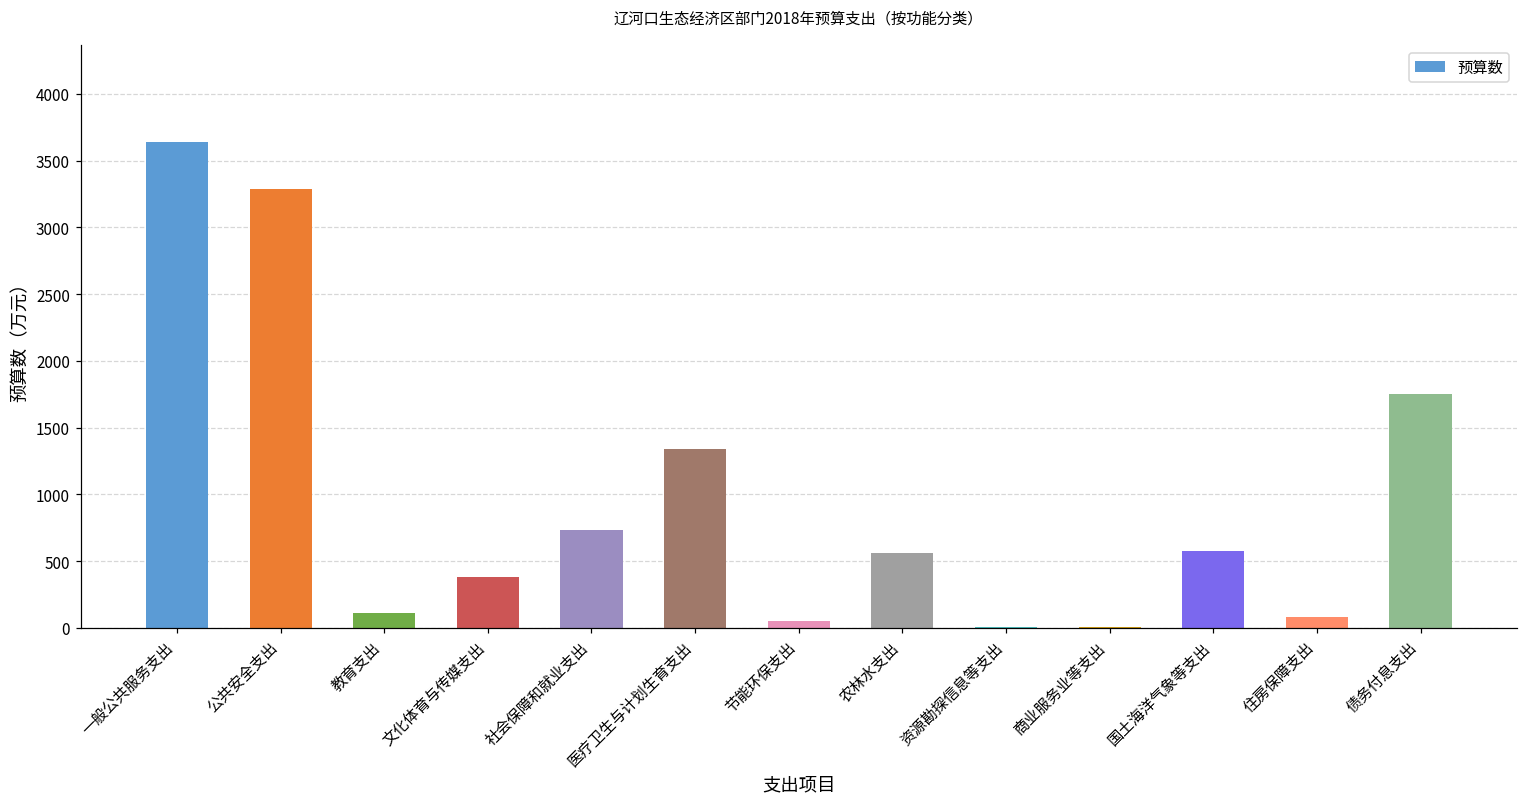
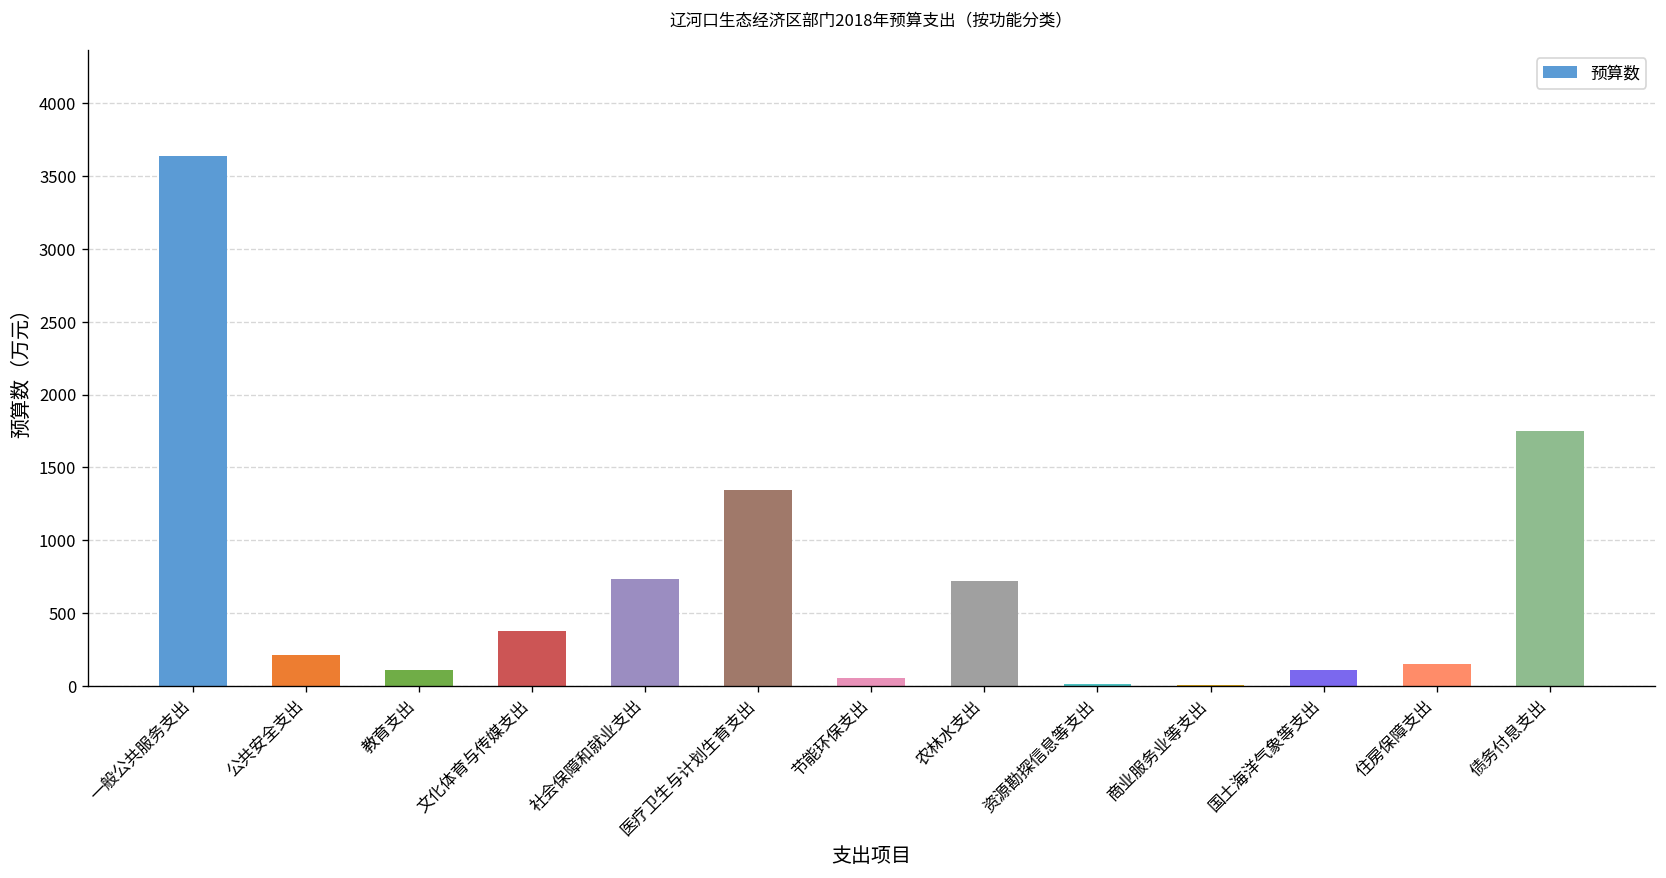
公共安全支出: 3290 -> 210
农林水支出: 560 -> 720
国土海洋气象等支出: 580 -> 110
住房保障支出: 80 -> 150
